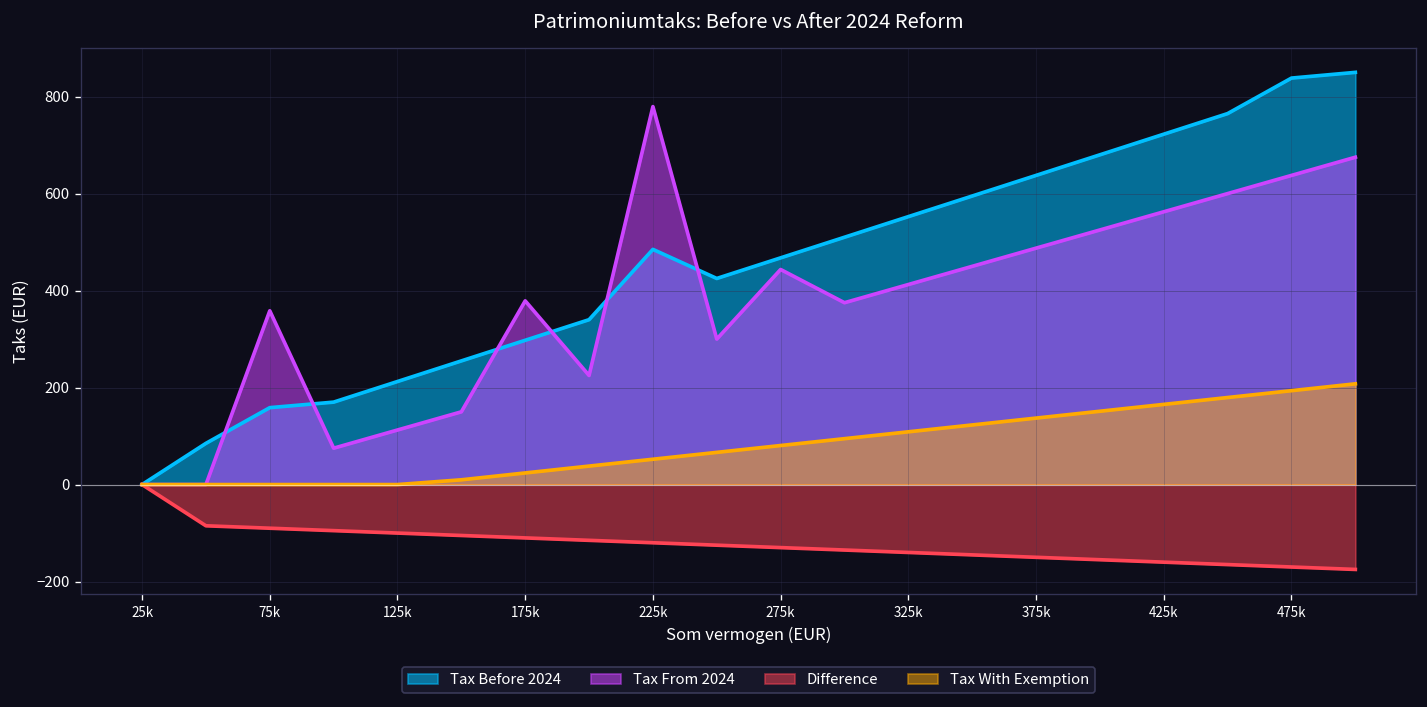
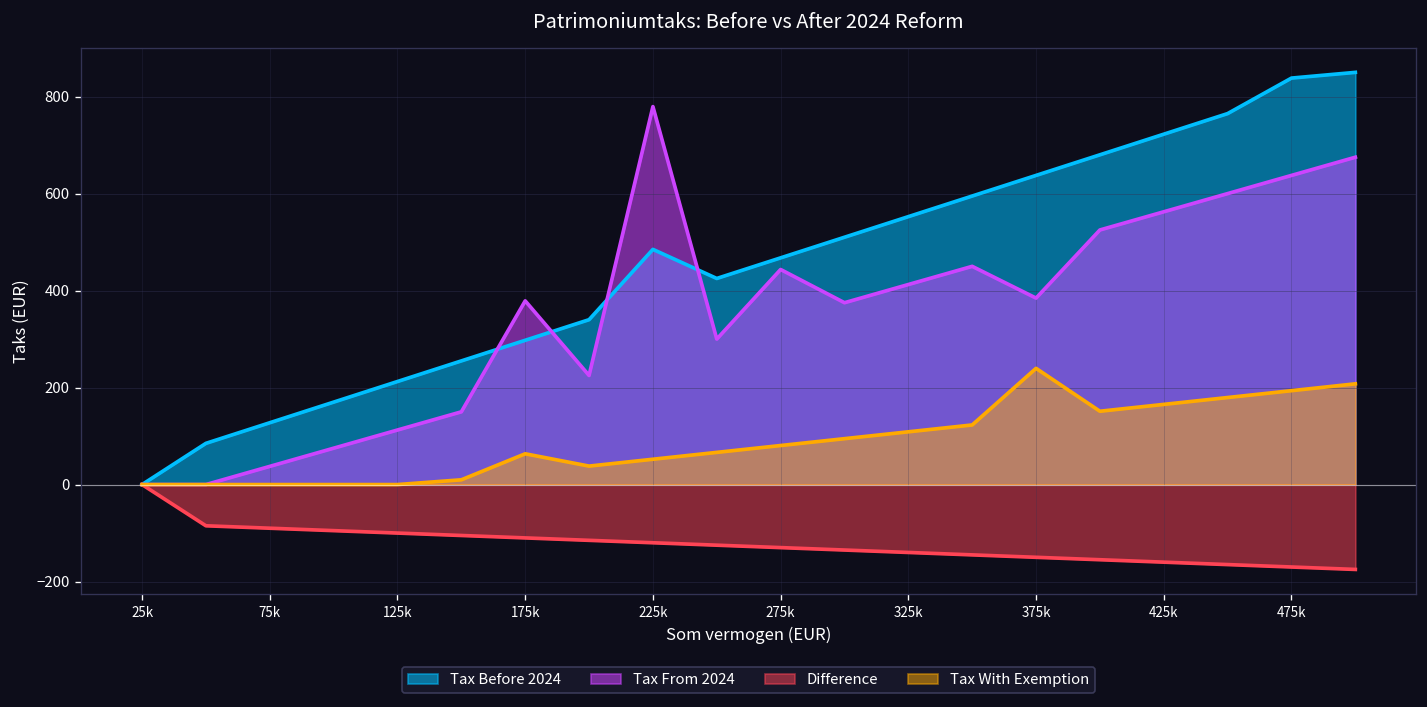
Tax Before 2024, 75k: 160 -> 130
Tax From 2024, 75k: 360 -> 40
Tax With Exemption, 175k: 20 -> 60
Tax From 2024, 375k: 490 -> 380
Tax With Exemption, 375k: 140 -> 240
